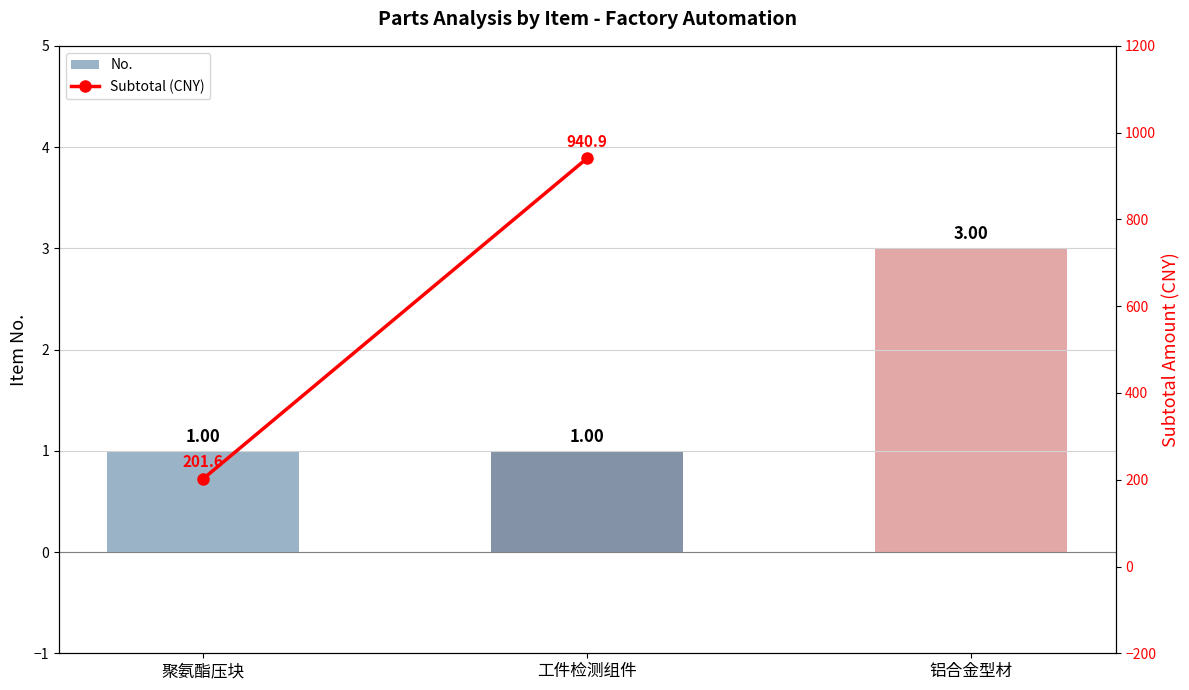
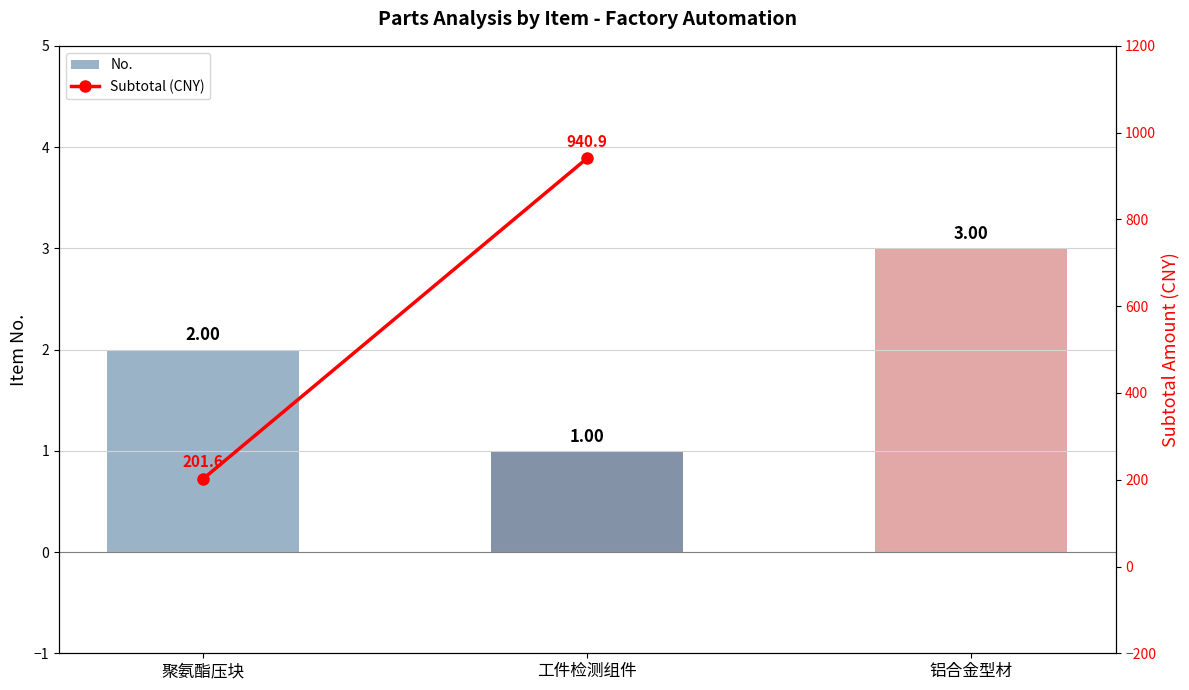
No., 聚氨酯压块: 1.00 -> 2.00
